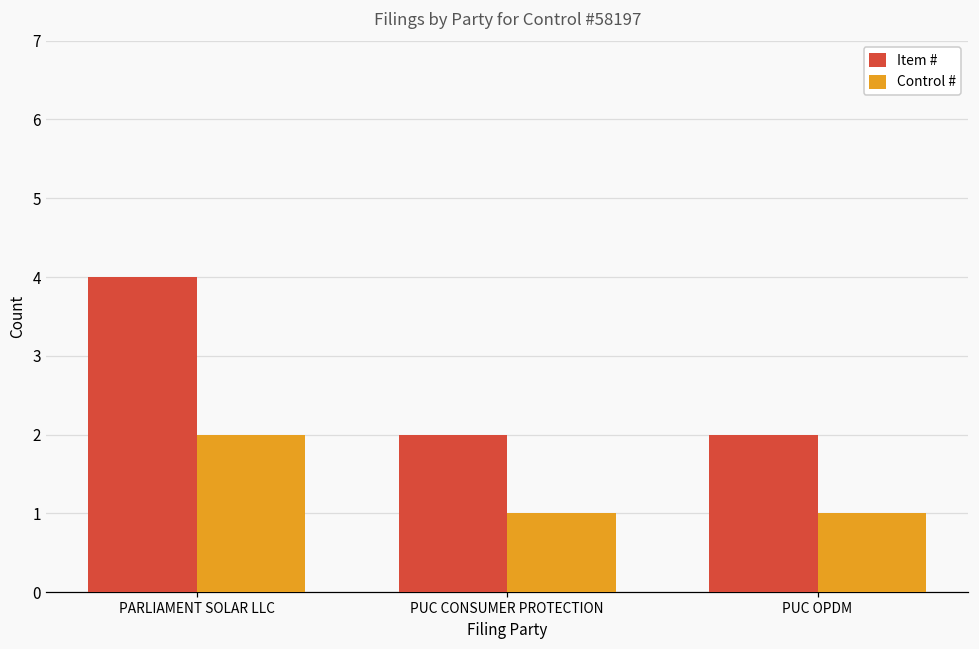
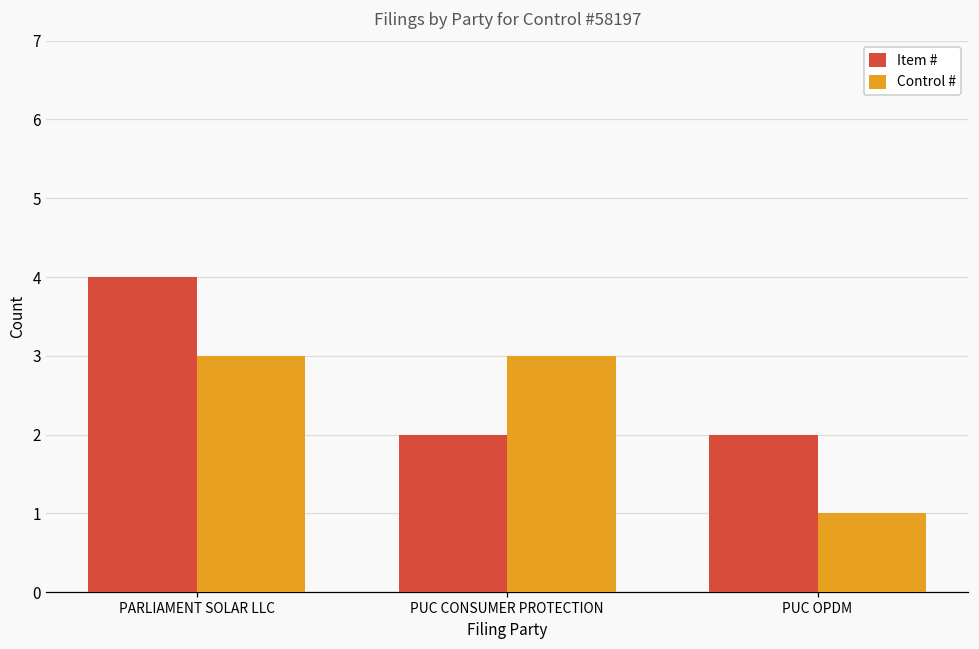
Control #, PARLIAMENT SOLAR LLC: 2 -> 3
Control #, PUC CONSUMER PROTECTION: 1 -> 3
